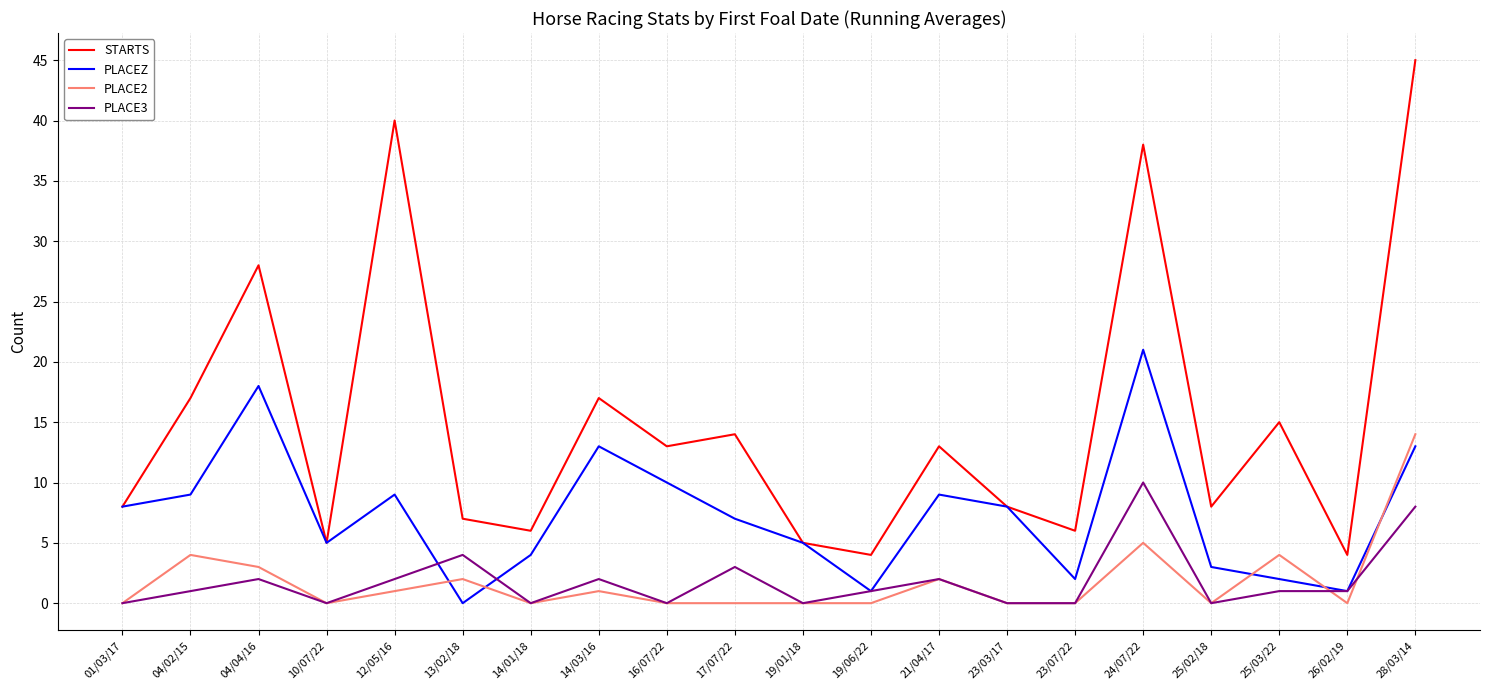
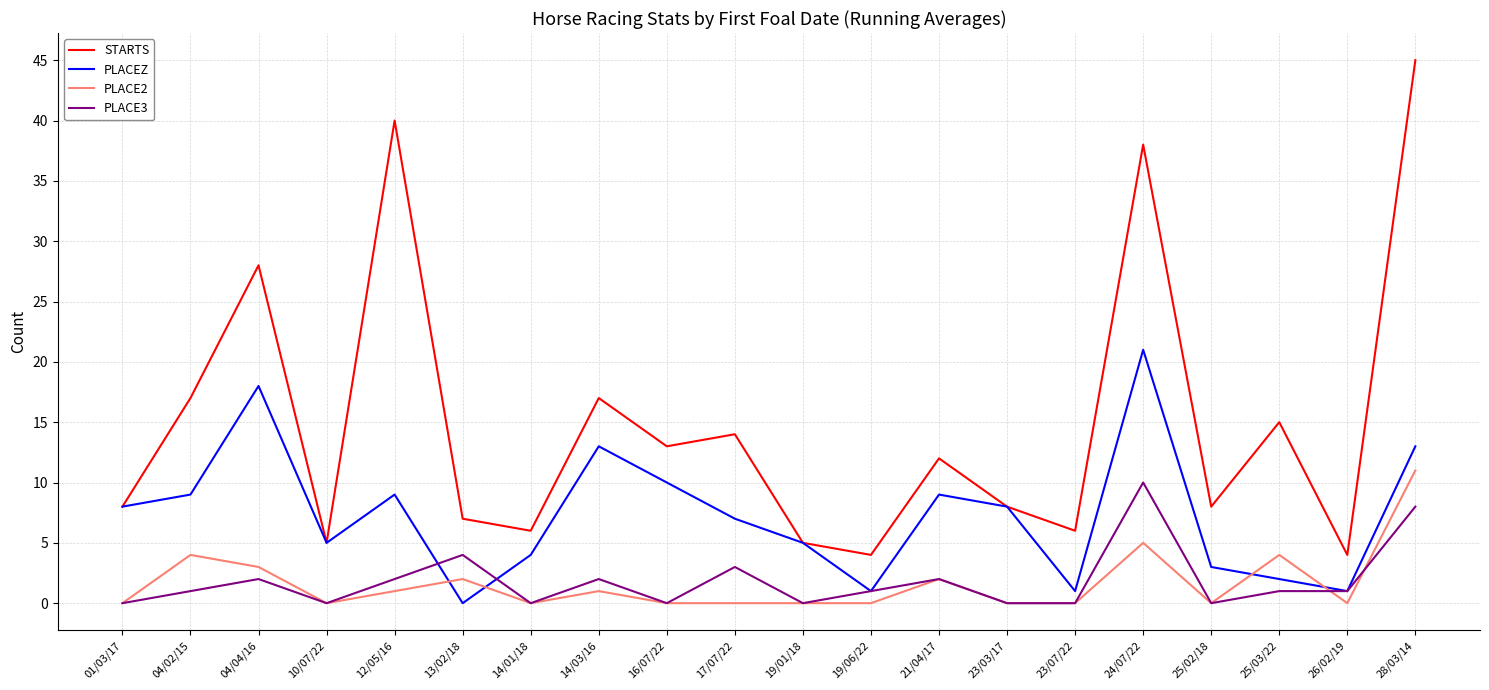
STARTS, 21/04/17: 13 -> 12
PLACEZ, 23/07/22: 2 -> 1
PLACE2, 28/03/14: 14 -> 11
